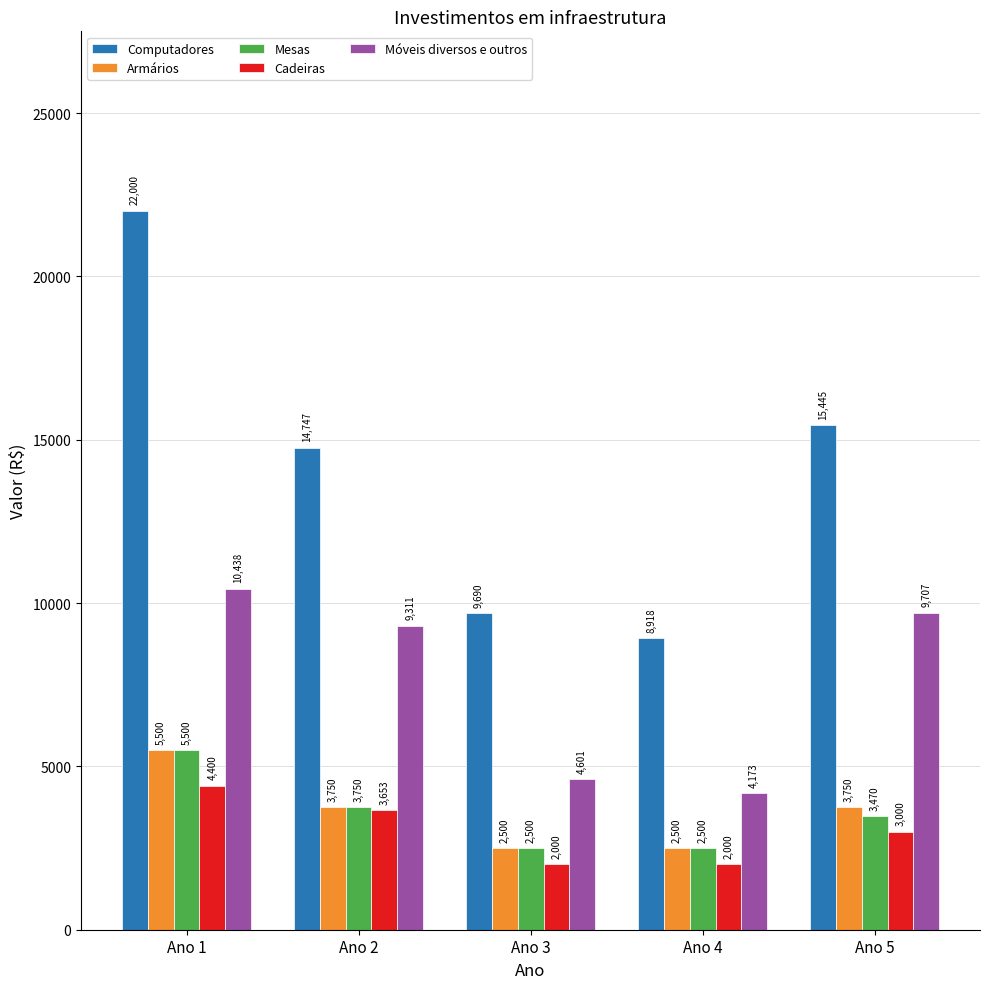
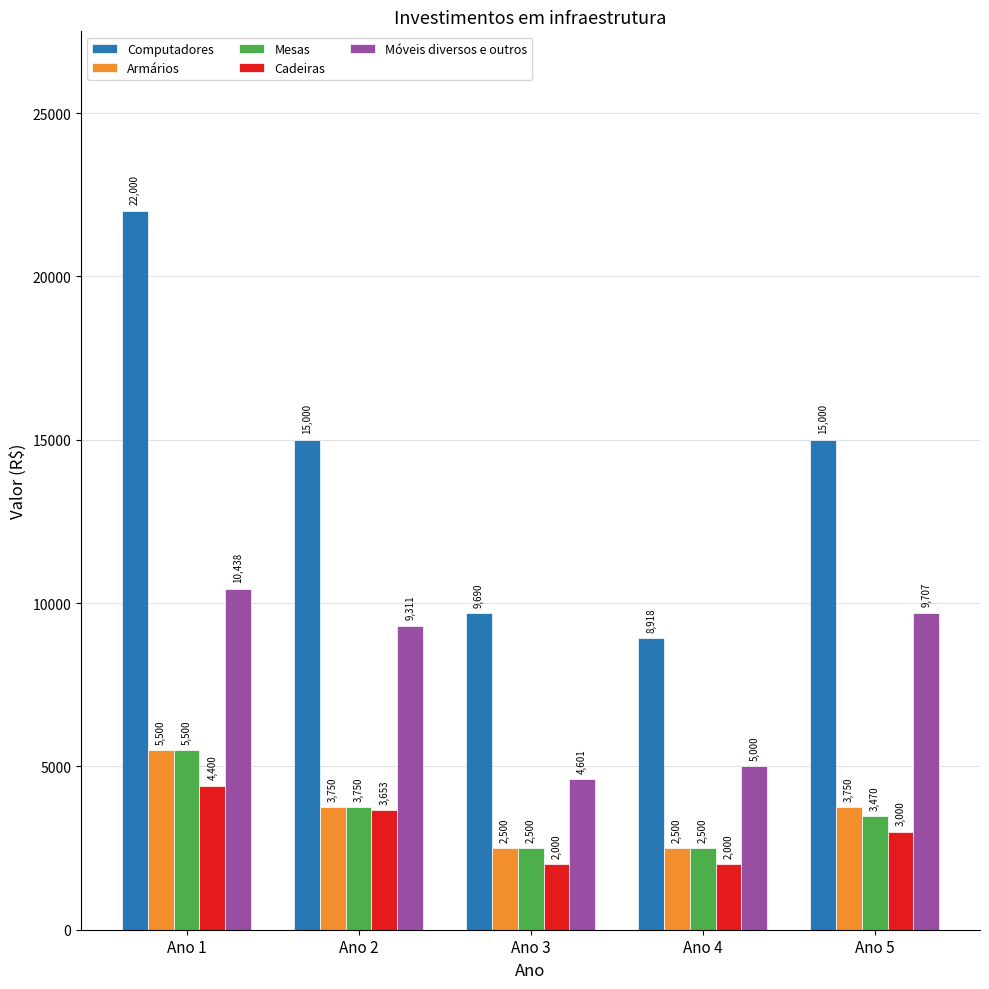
Computadores, Ano 2: 14,747 -> 15,000
Móveis diversos e outros, Ano 4: 4,173 -> 5,000
Computadores, Ano 5: 15,445 -> 15,000
